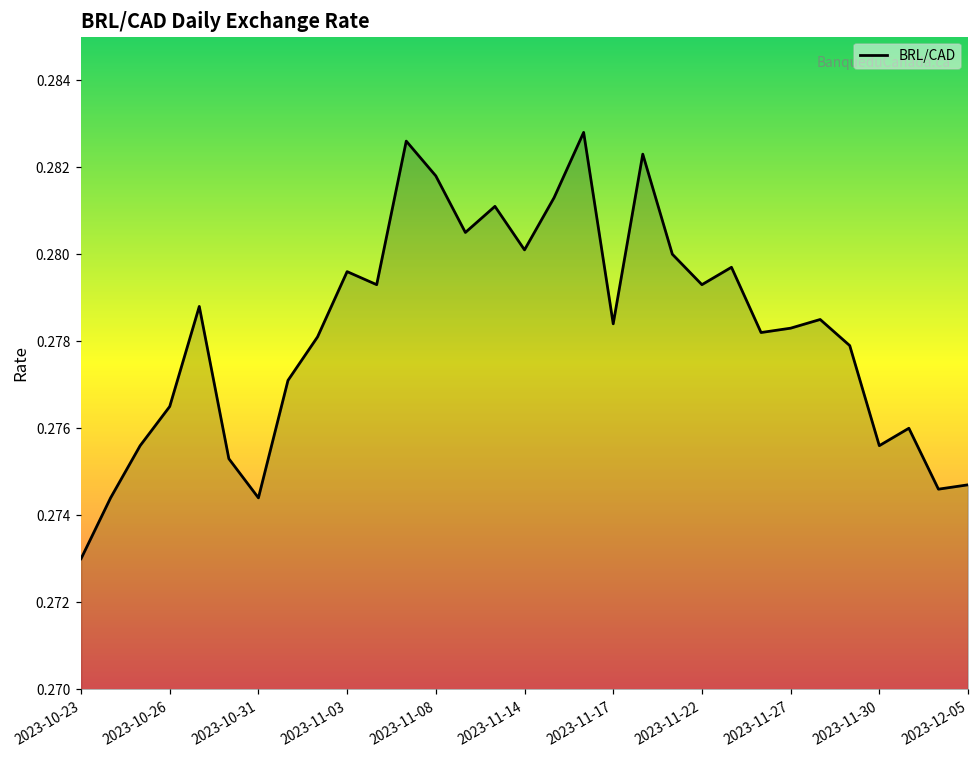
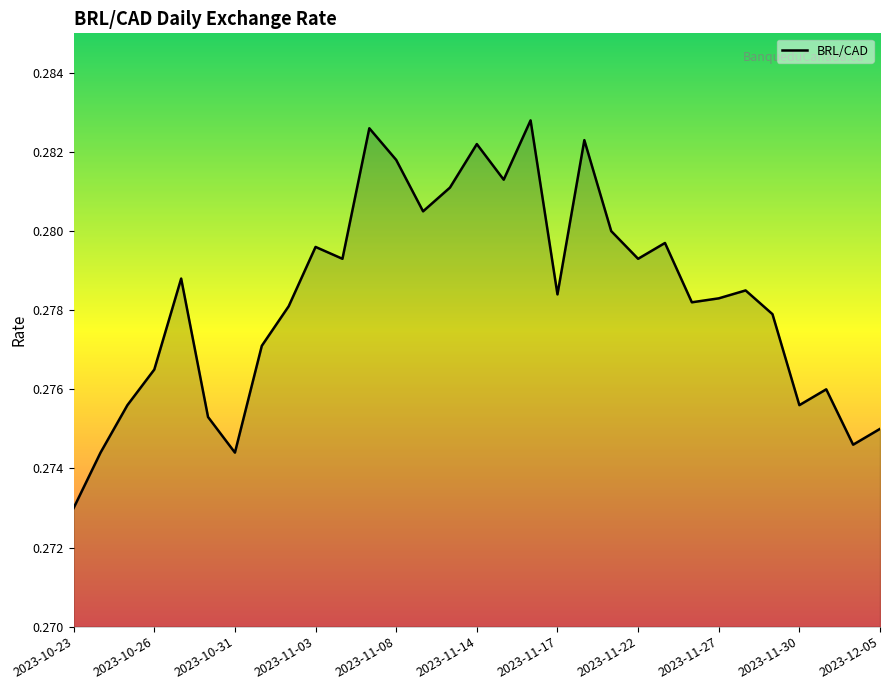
2023-11-14: 0.2801 -> 0.2822
2023-12-05: 0.2747 -> 0.2750
